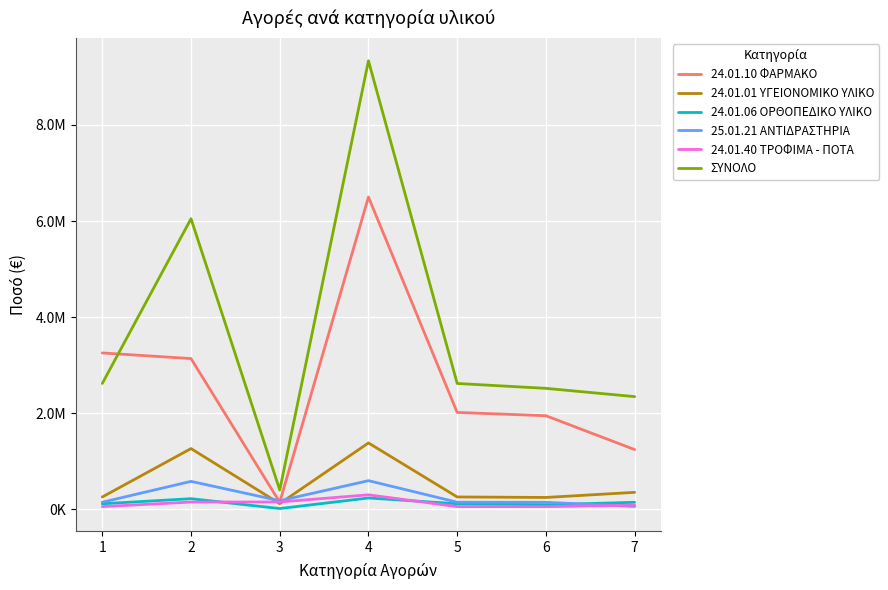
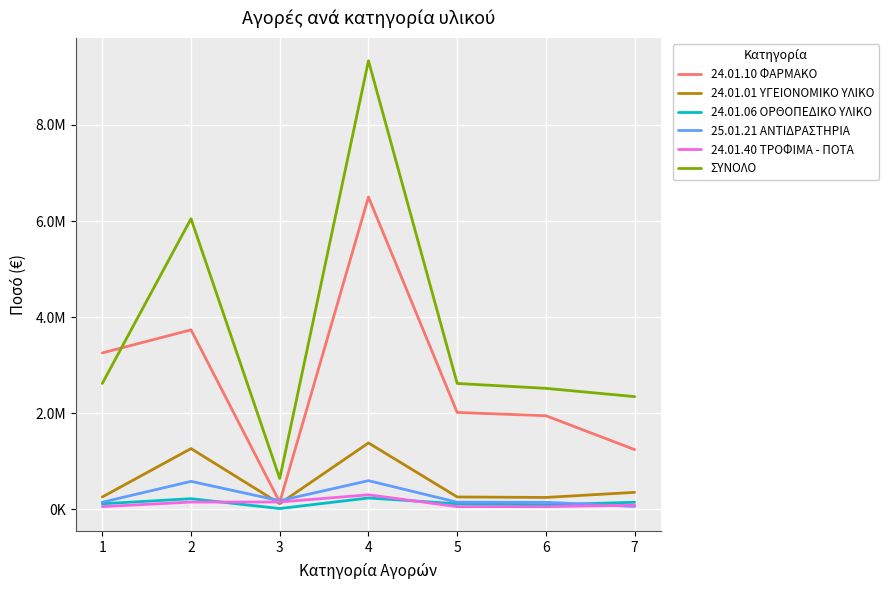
24.01.10 ΦΑΡΜΑΚΟ, 2: 3100000 -> 3700000
ΣΥΝΟΛΟ, 3: 400000 -> 600000
